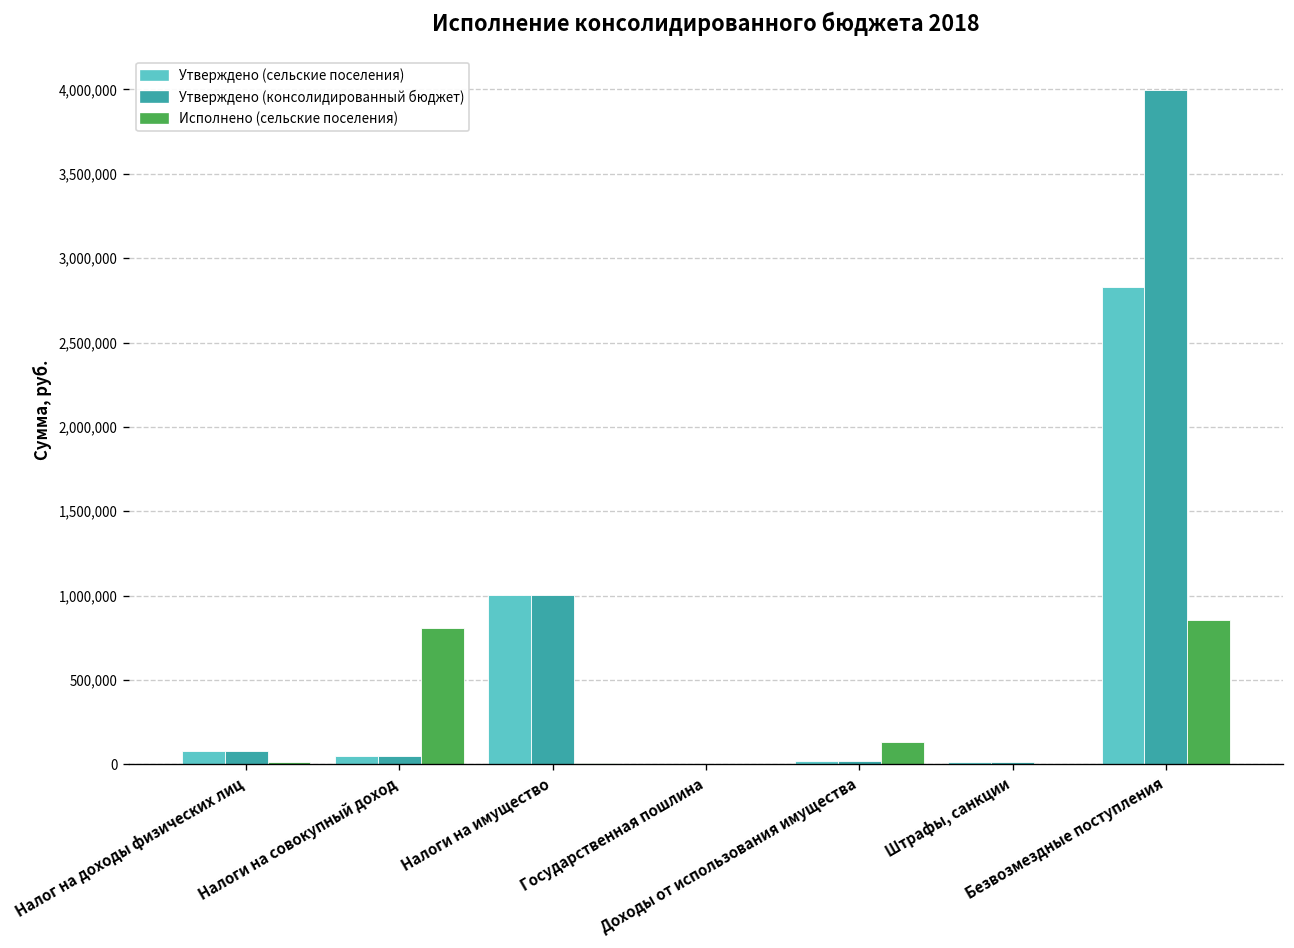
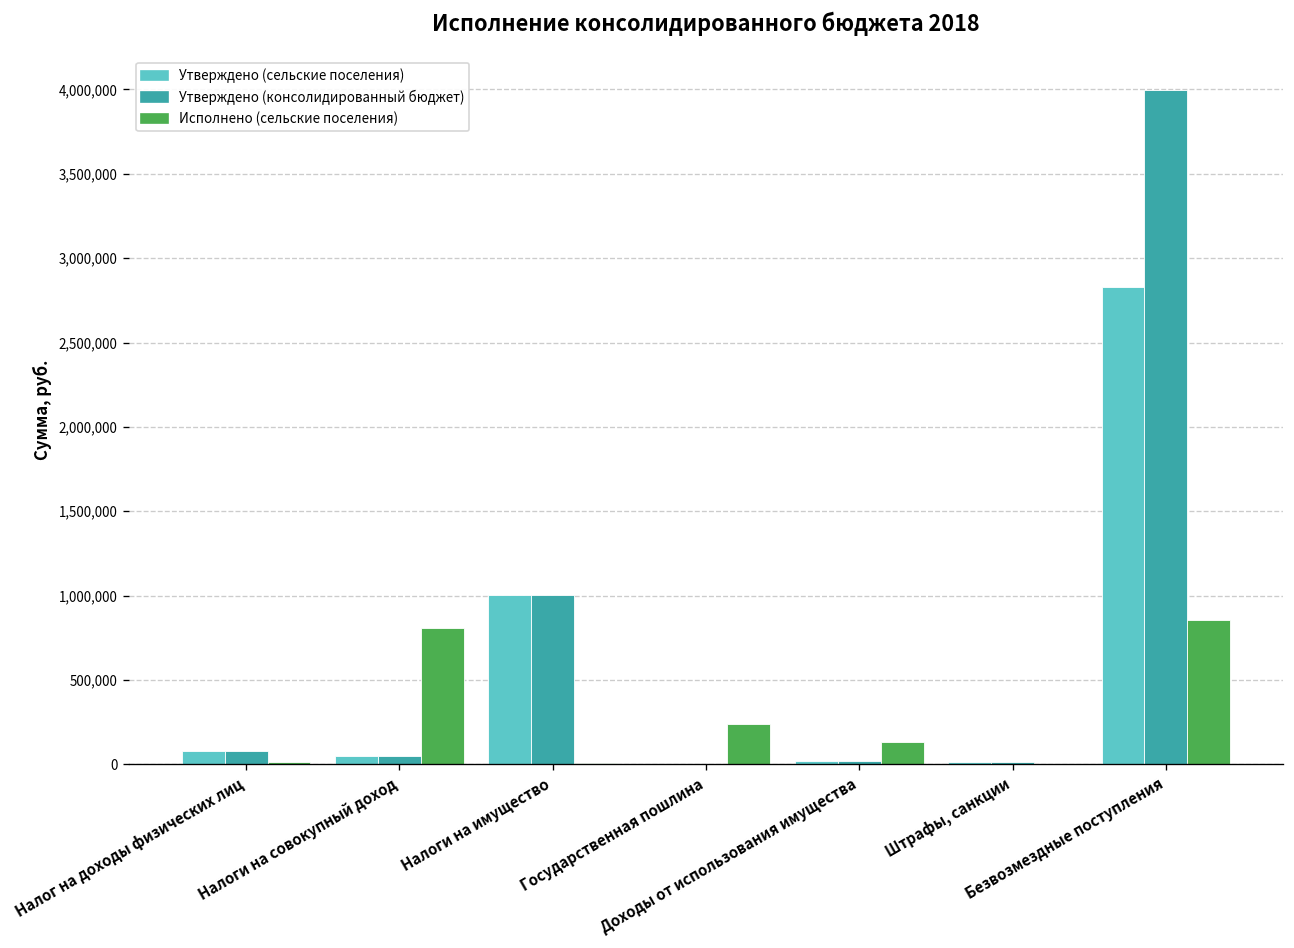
Исполнено (сельские поселения), Государственная пошлина: 0 -> 240,000
